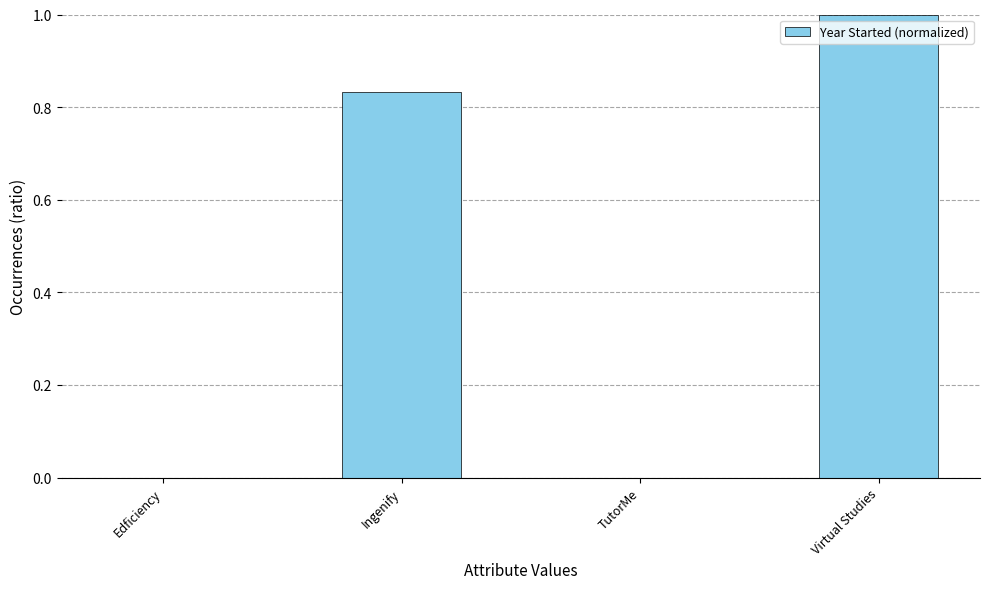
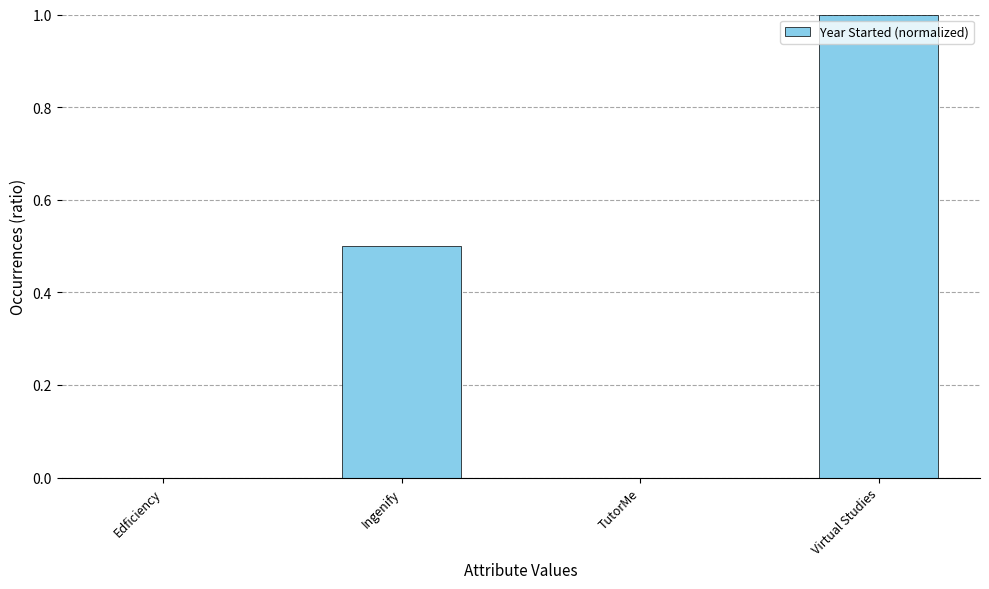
Ingenify: 0.83 -> 0.50
